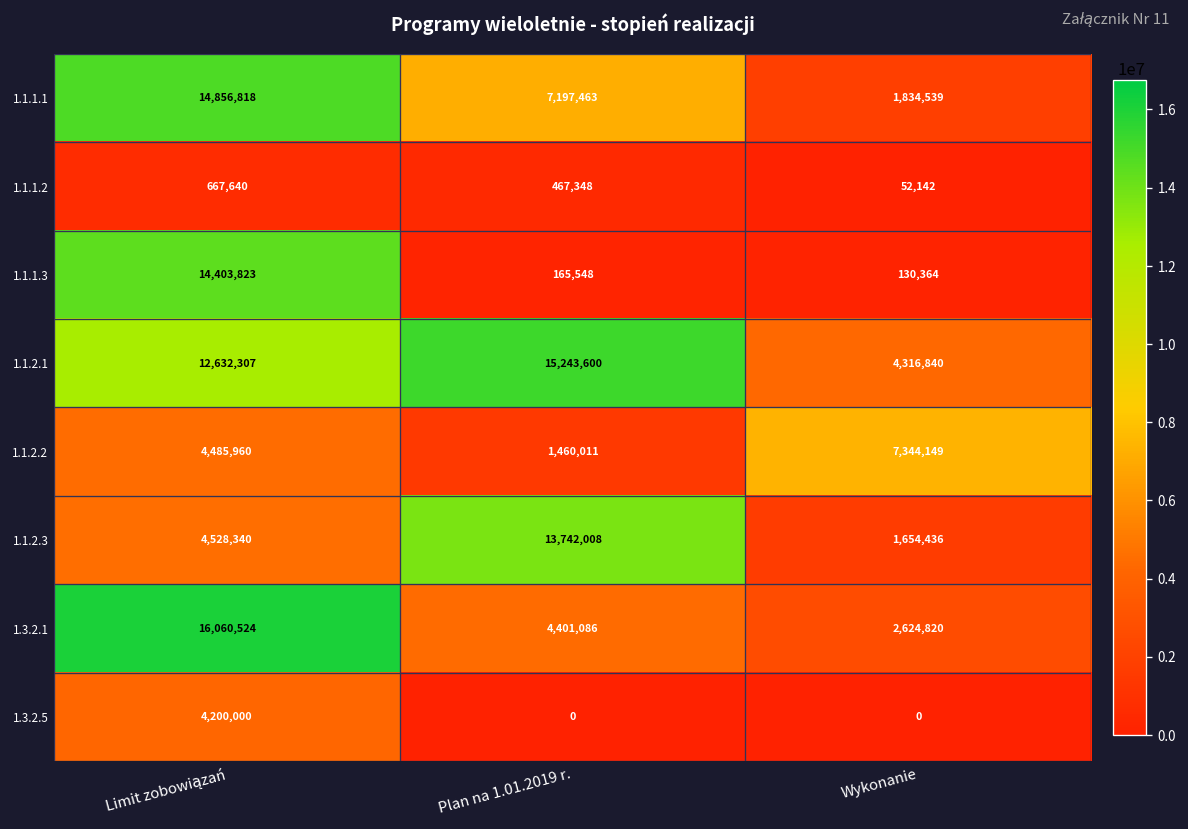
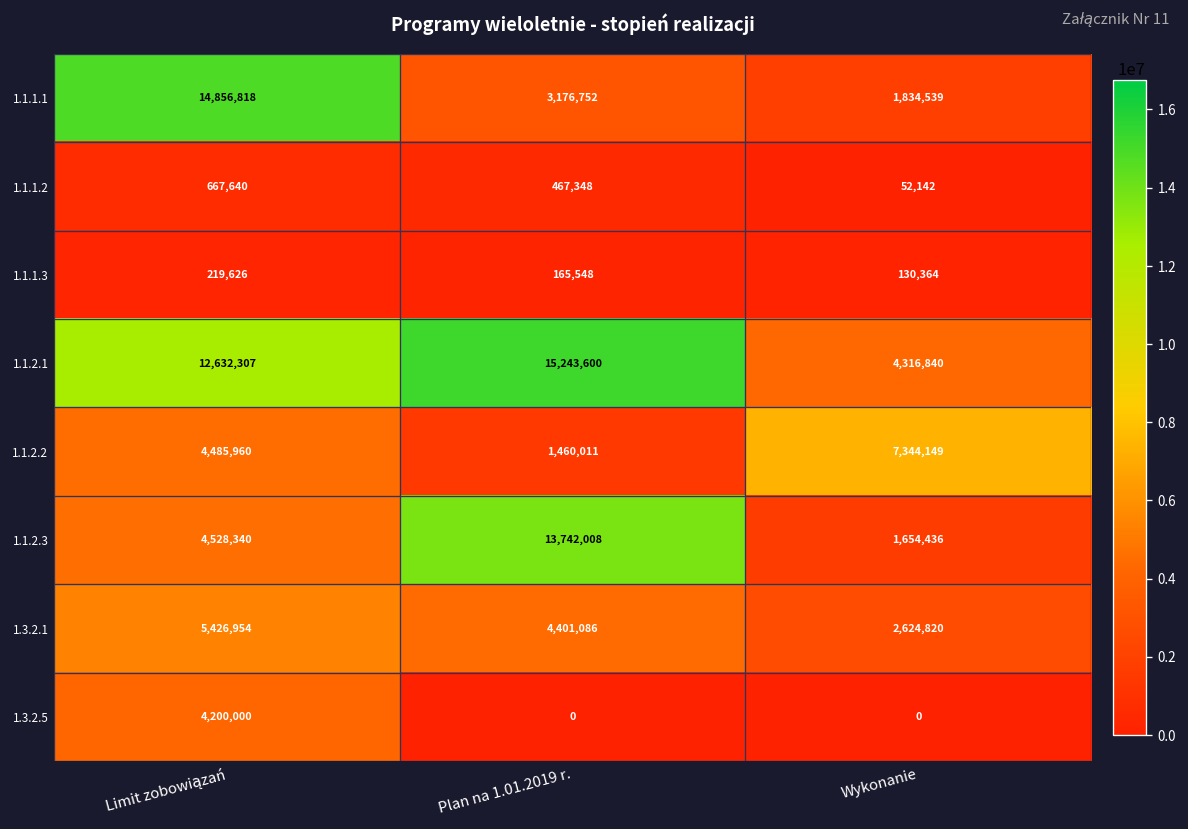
1.1.1.1, Plan na 1.01.2019 r.: 7,197,463 -> 3,176,752
1.1.1.3, Limit zobowiązań: 14,403,823 -> 219,626
1.3.2.1, Limit zobowiązań: 16,060,524 -> 5,426,954
